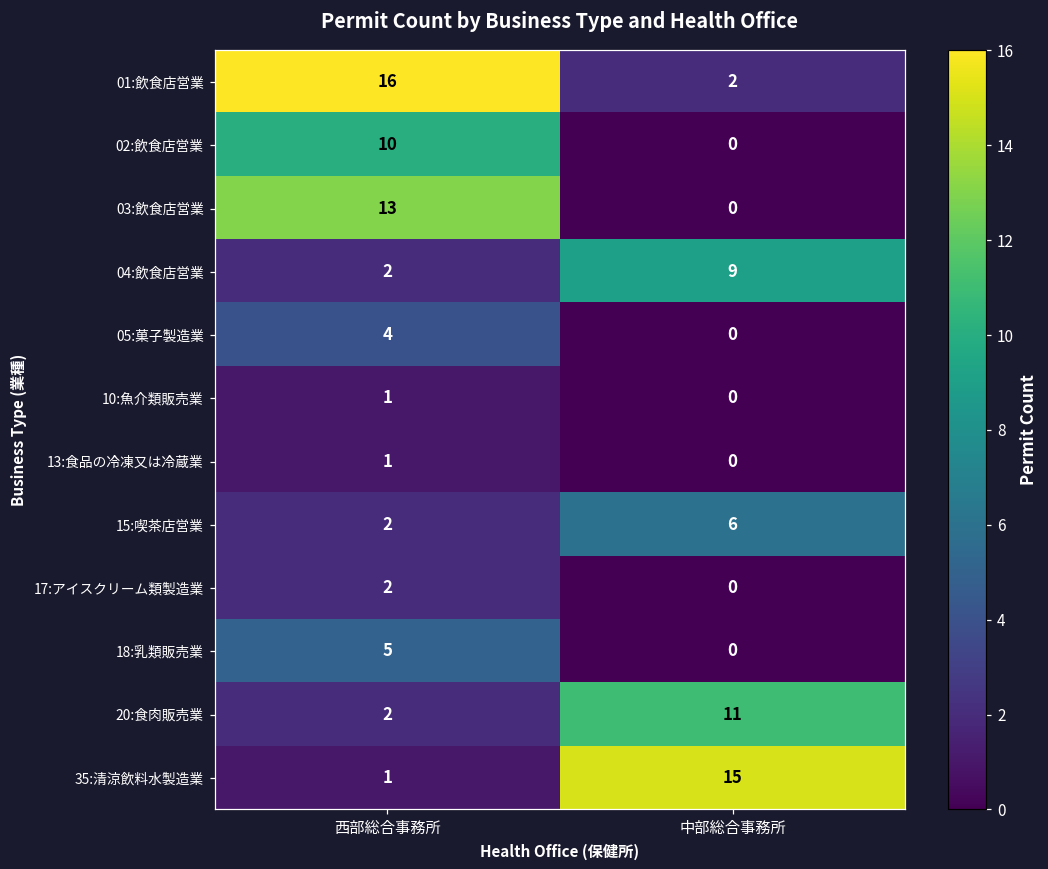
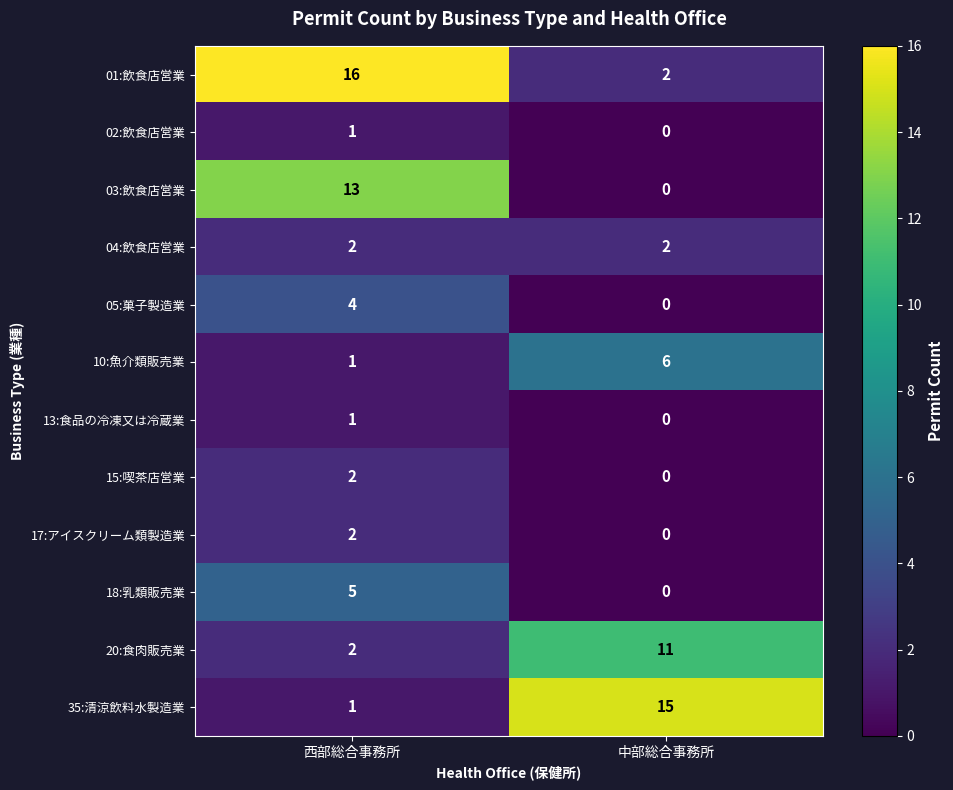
02:飲食店営業, 西部総合事務所: 10 -> 1
04:飲食店営業, 中部総合事務所: 9 -> 2
10:魚介類販売業, 中部総合事務所: 0 -> 6
15:喫茶店営業, 中部総合事務所: 6 -> 0
